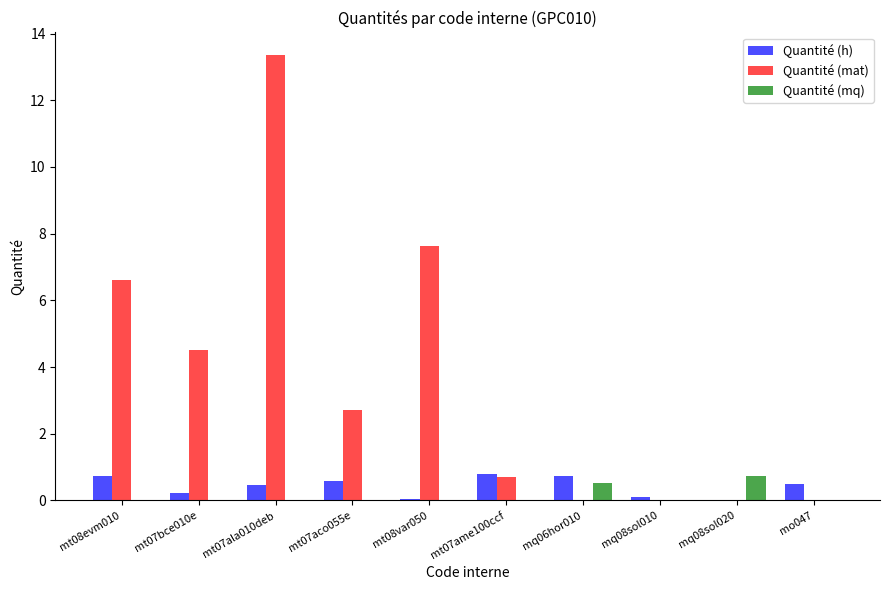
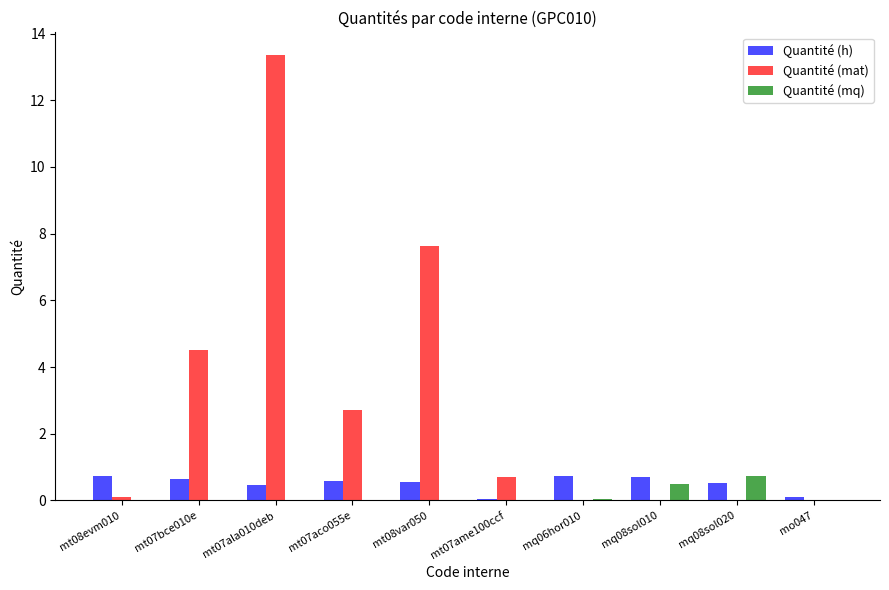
Quantité (mat), mt08evm010: 6.6 -> 0.1
Quantité (h), mt07bce010e: 0.2 -> 0.6
Quantité (h), mt08var050: 0.1 -> 0.5
Quantité (h), mt07ame100ccf: 0.8 -> 0.1
Quantité (mq), mq06hor010: 0.5 -> 0.0
Quantité (h), mq08sol010: 0.1 -> 0.7
Quantité (mq), mq08sol010: 0.0 -> 0.5
Quantité (h), mq08sol020: 0.0 -> 0.5
Quantité (h), mo047: 0.5 -> 0.1
